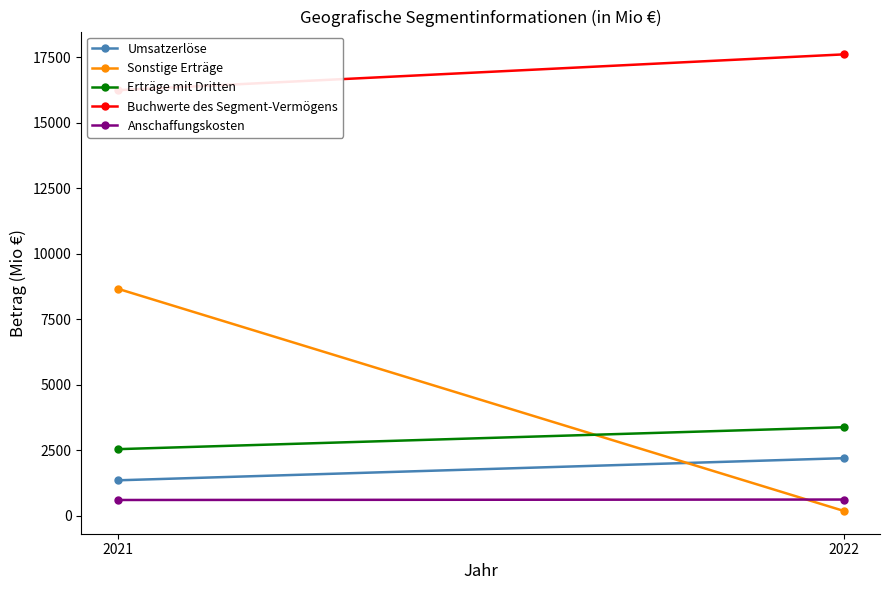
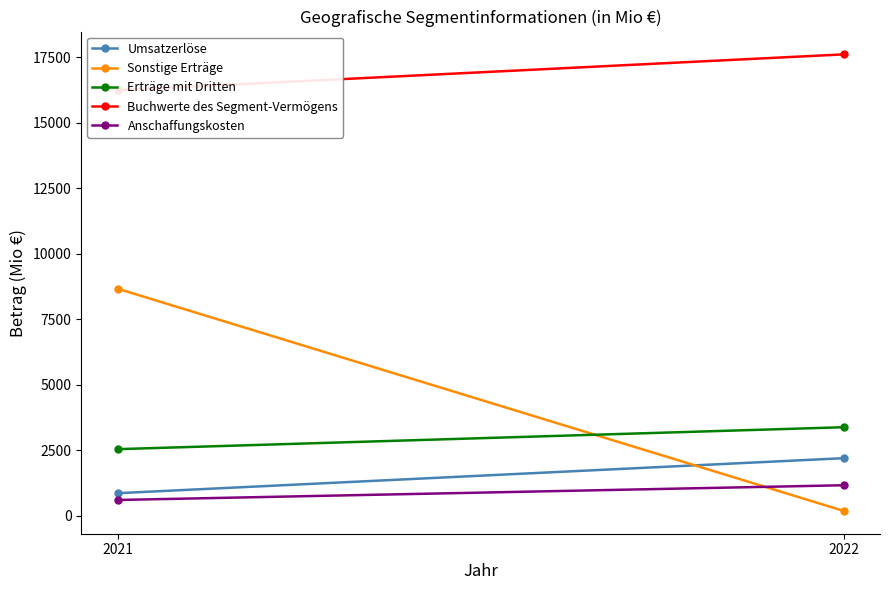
Umsatzerlöse, 2021: 1300 -> 900
Anschaffungskosten, 2022: 600 -> 1200
